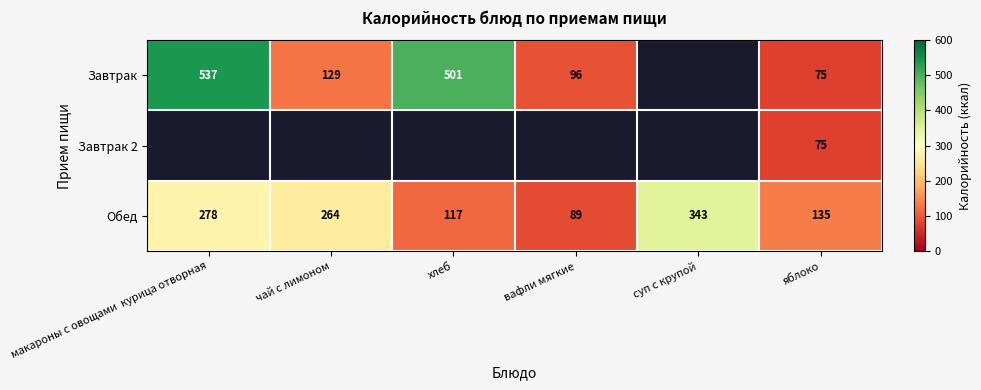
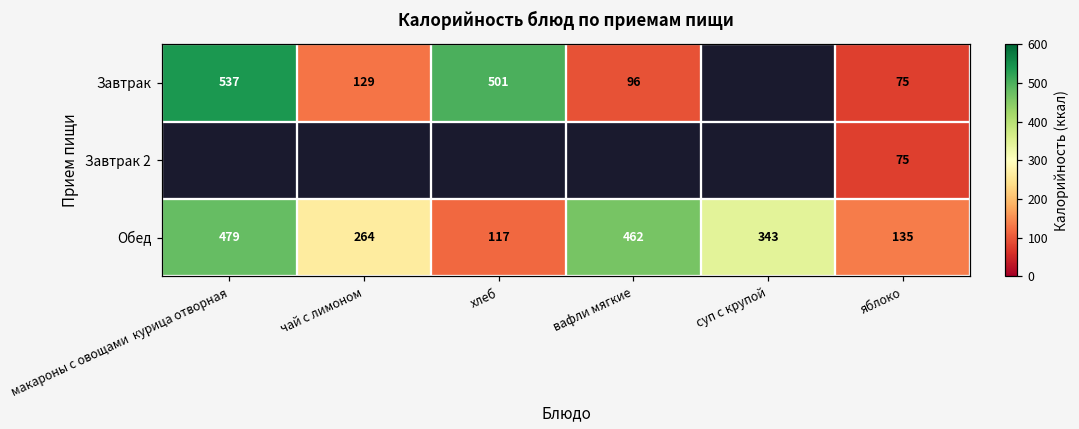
Обед, макароны с овощами курица отворная: 278 -> 479
Обед, вафли мягкие: 89 -> 462
